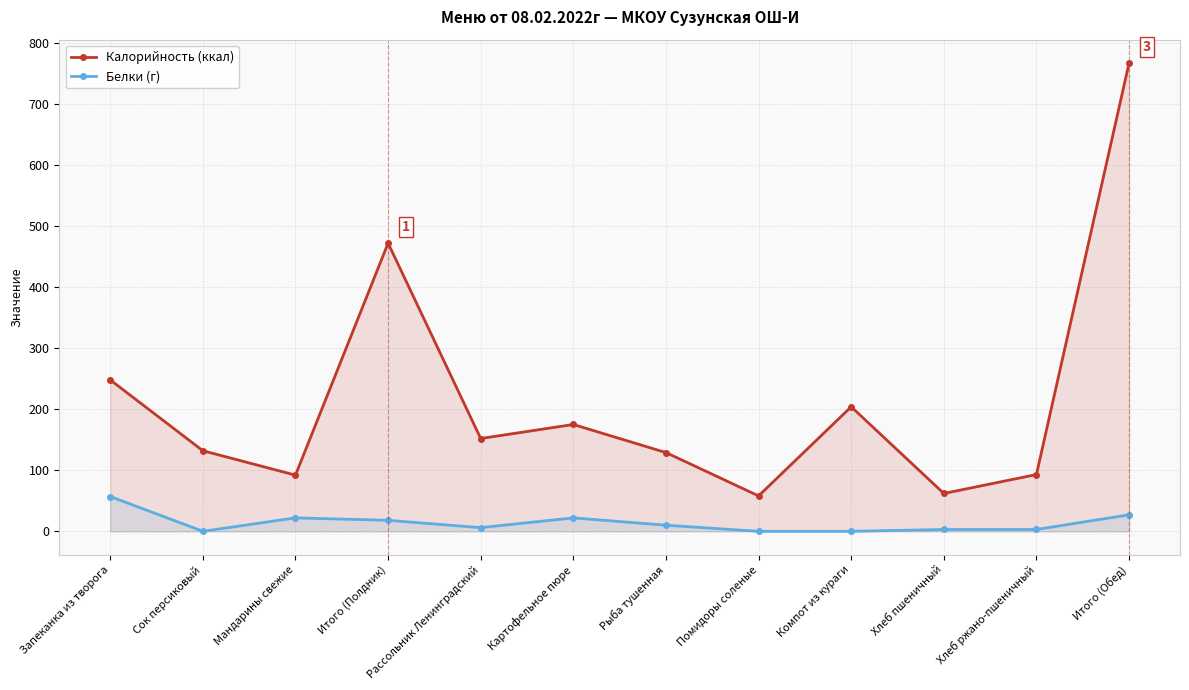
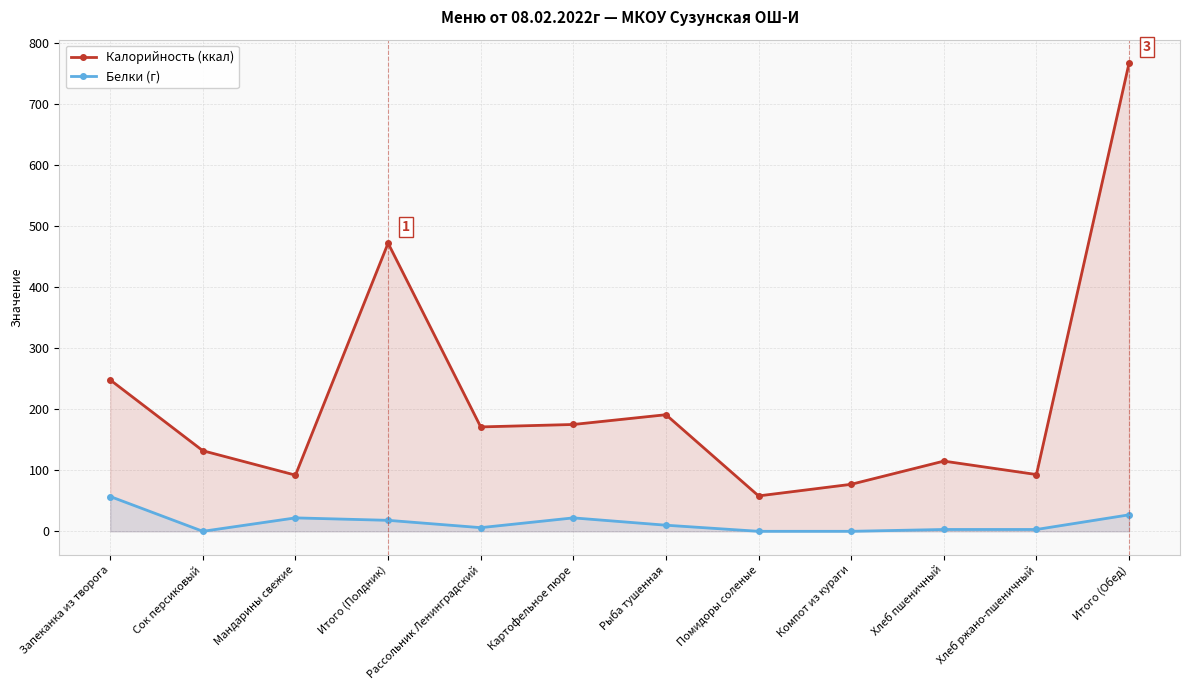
Калорийность (ккал), Рассольник Ленинградский: 150 -> 170
Калорийность (ккал), Рыба тушенная: 130 -> 190
Калорийность (ккал), Компот из кураги: 200 -> 80
Калорийность (ккал), Хлеб пшеничный: 60 -> 120
